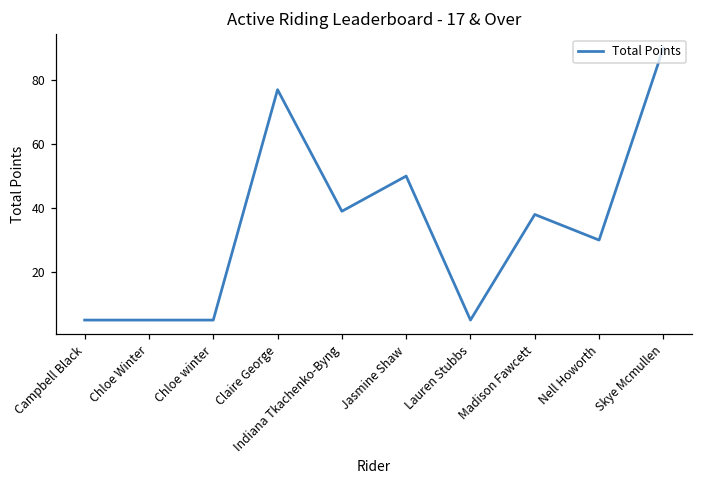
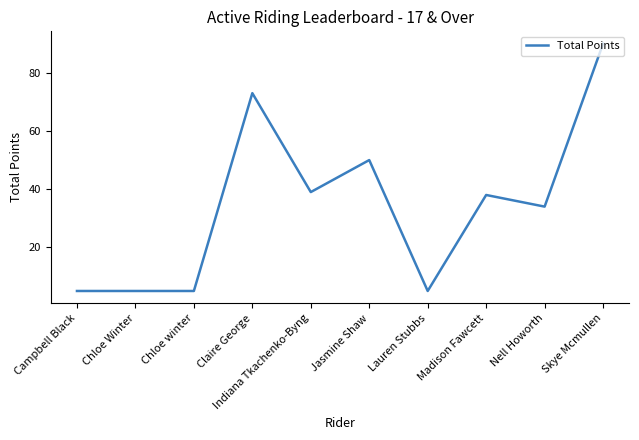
Claire George: 77 -> 73
Nell Howorth: 30 -> 34
